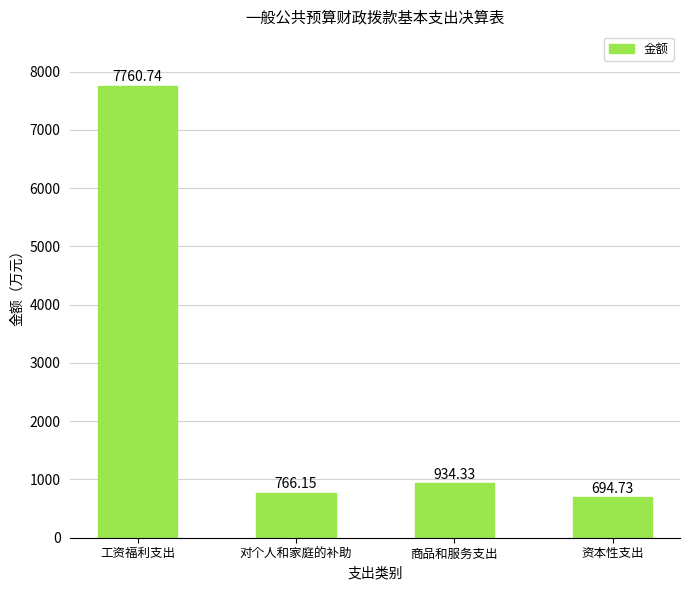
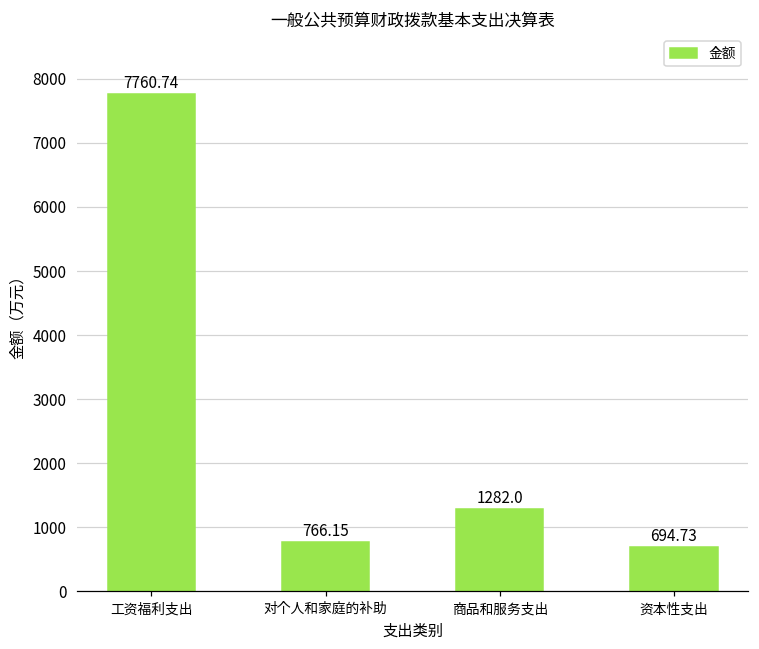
商品和服务支出: 934.33 -> 1282.0
